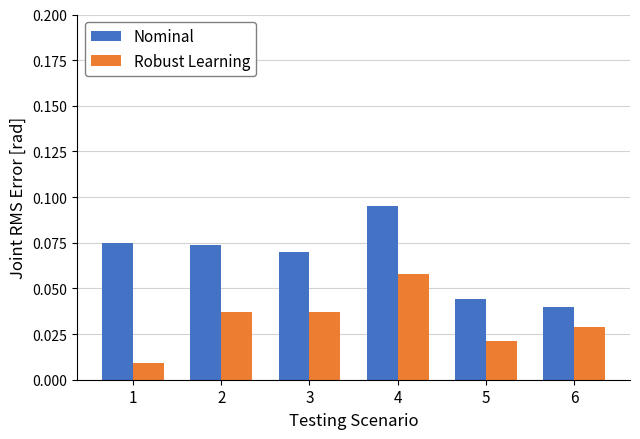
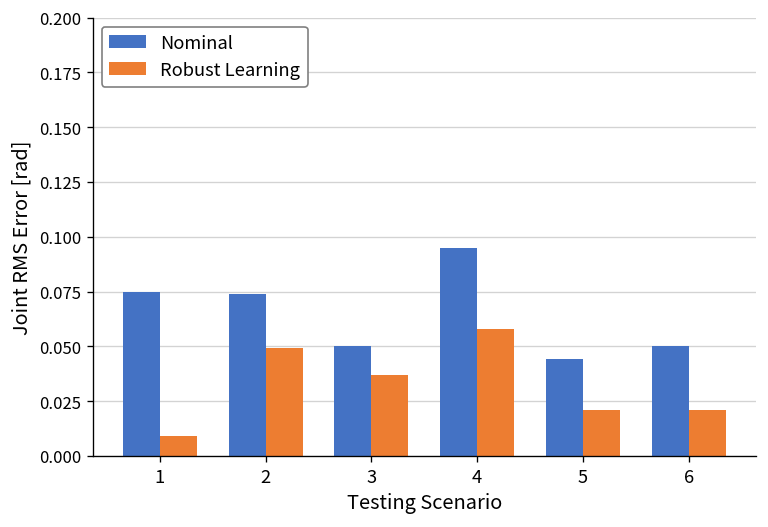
Robust Learning, 2: 0.037 -> 0.049
Nominal, 3: 0.07 -> 0.05
Nominal, 6: 0.04 -> 0.05
Robust Learning, 6: 0.029 -> 0.021
